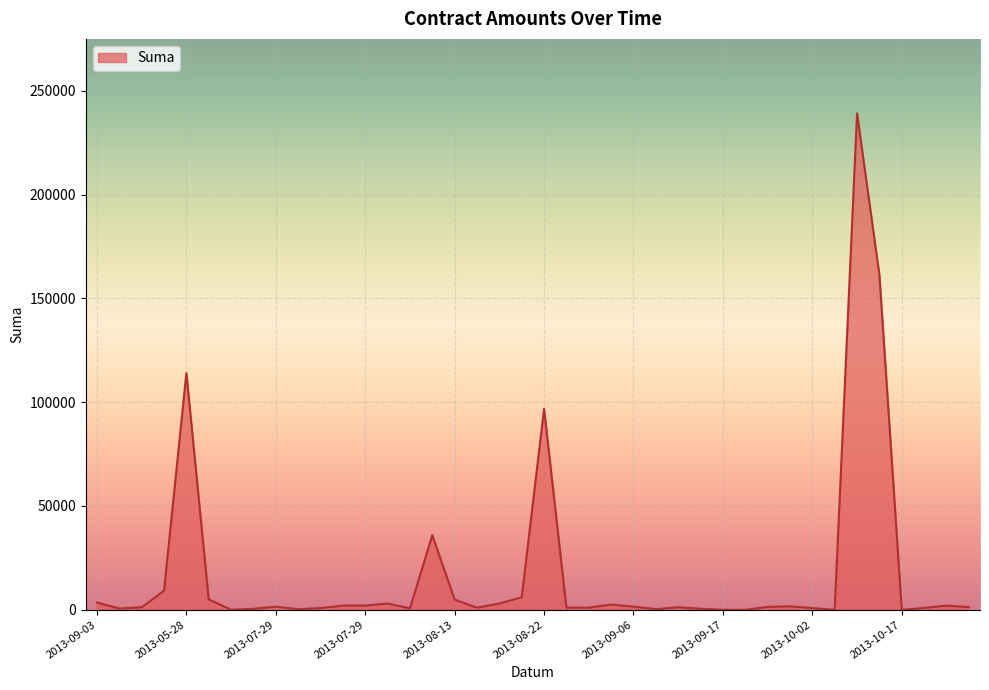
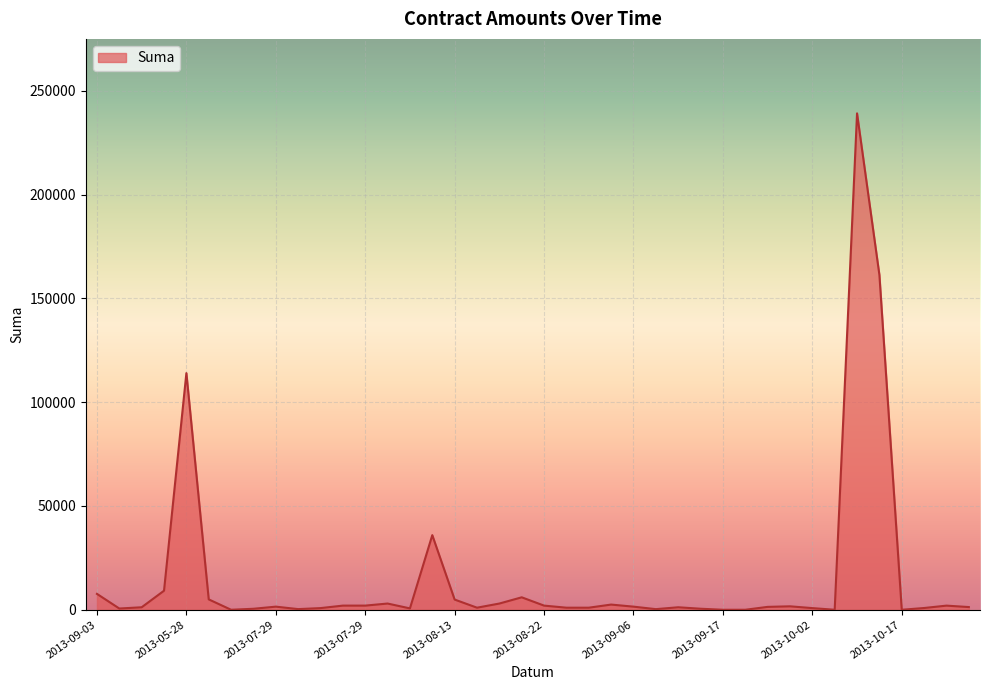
2013-09-03: 4000 -> 8000
2013-08-22: 97000 -> 2000
